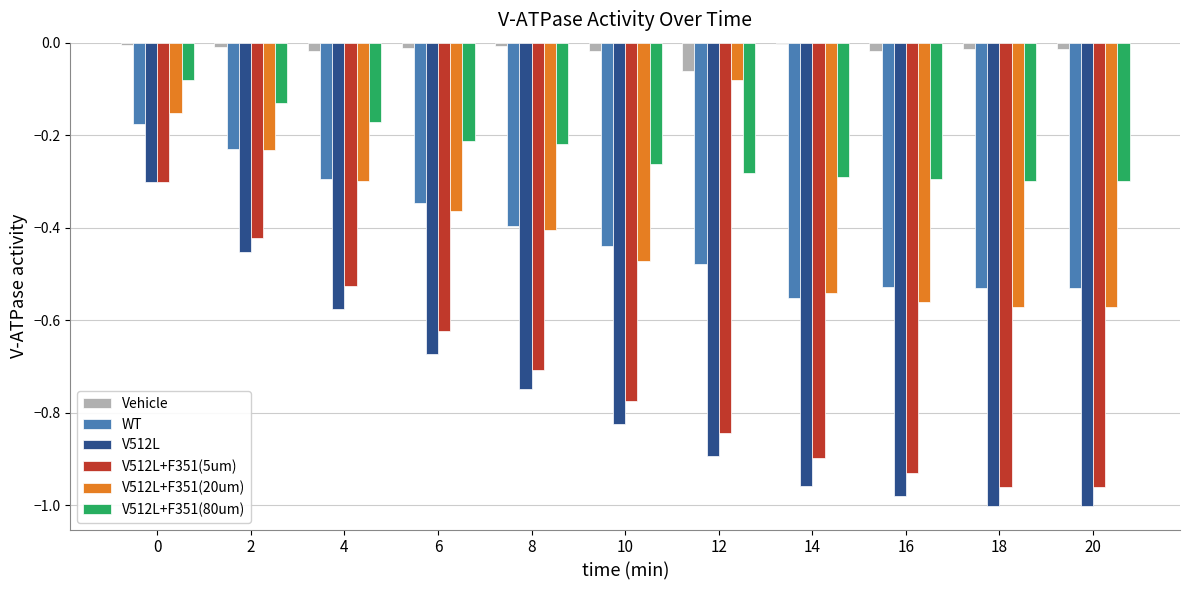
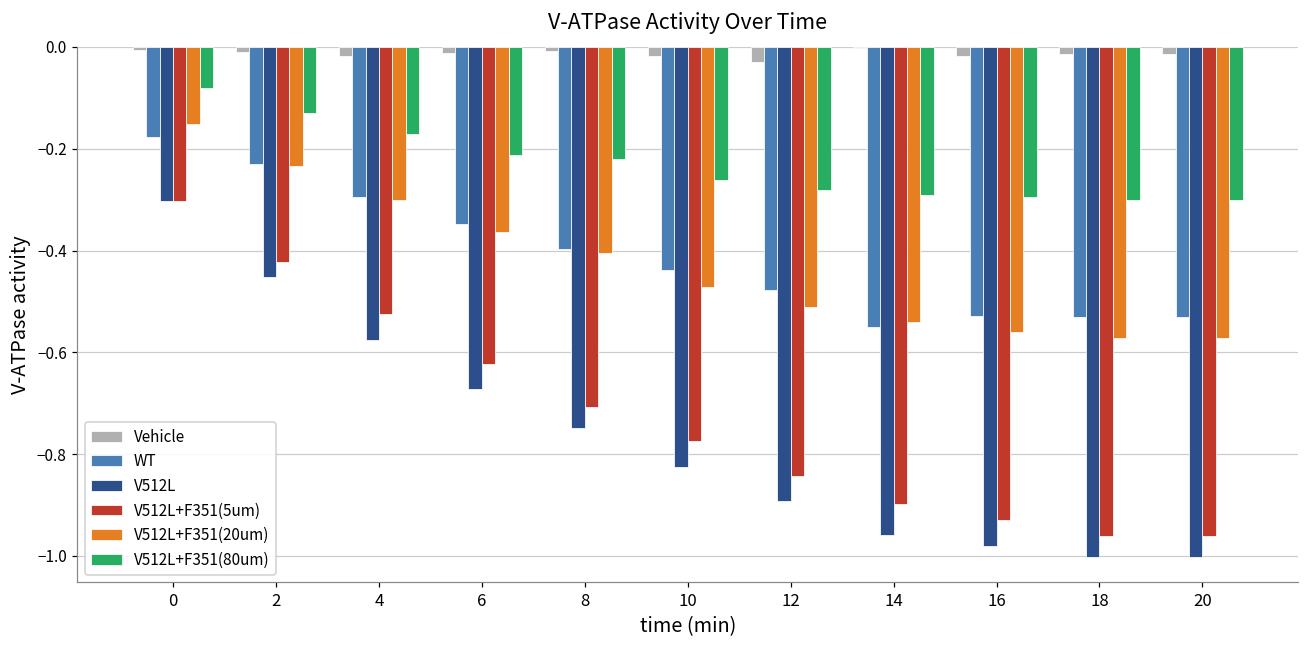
Vehicle, 12: -0.06 -> -0.03
V512L+F351(20um), 12: -0.08 -> -0.51
